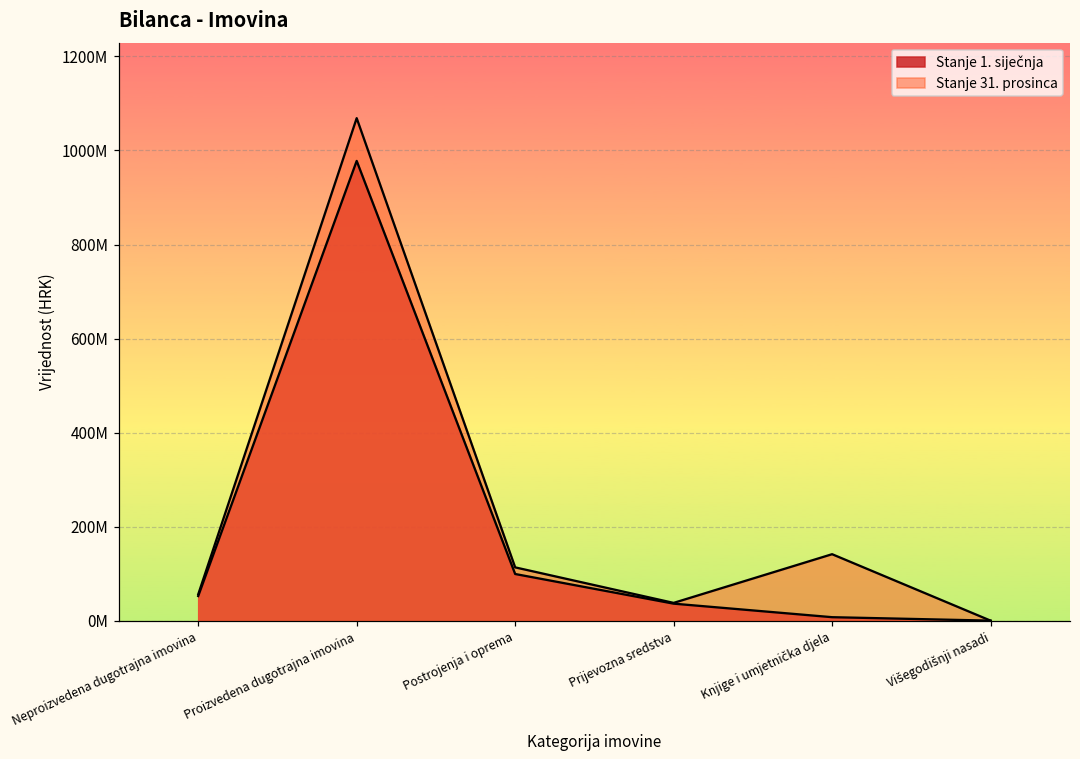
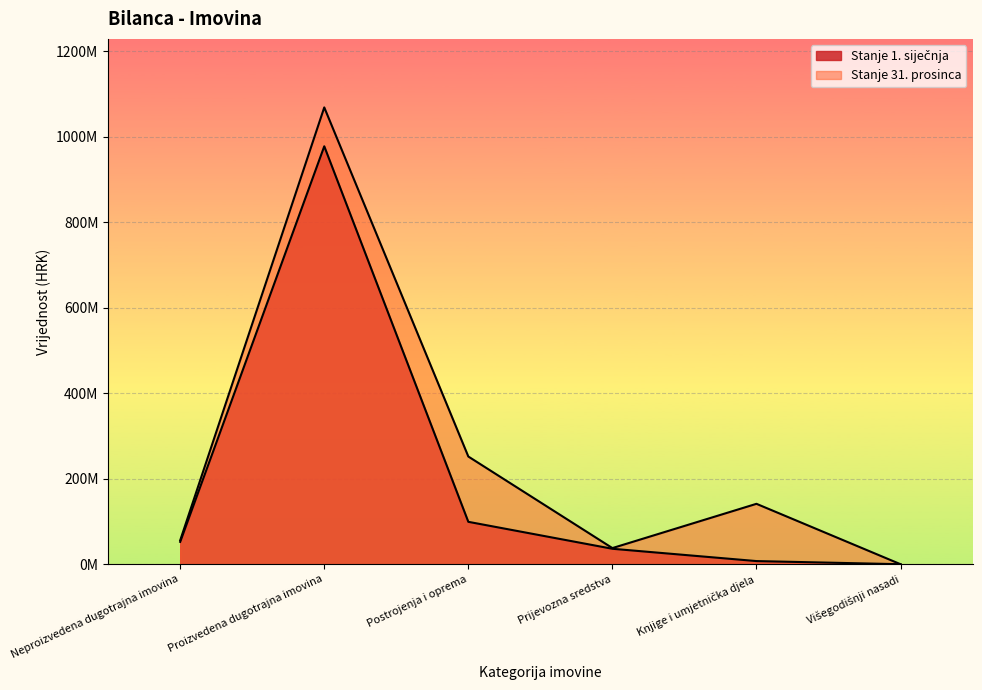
Stanje 31. prosinca, Postrojenja i oprema: 110000000 -> 250000000
